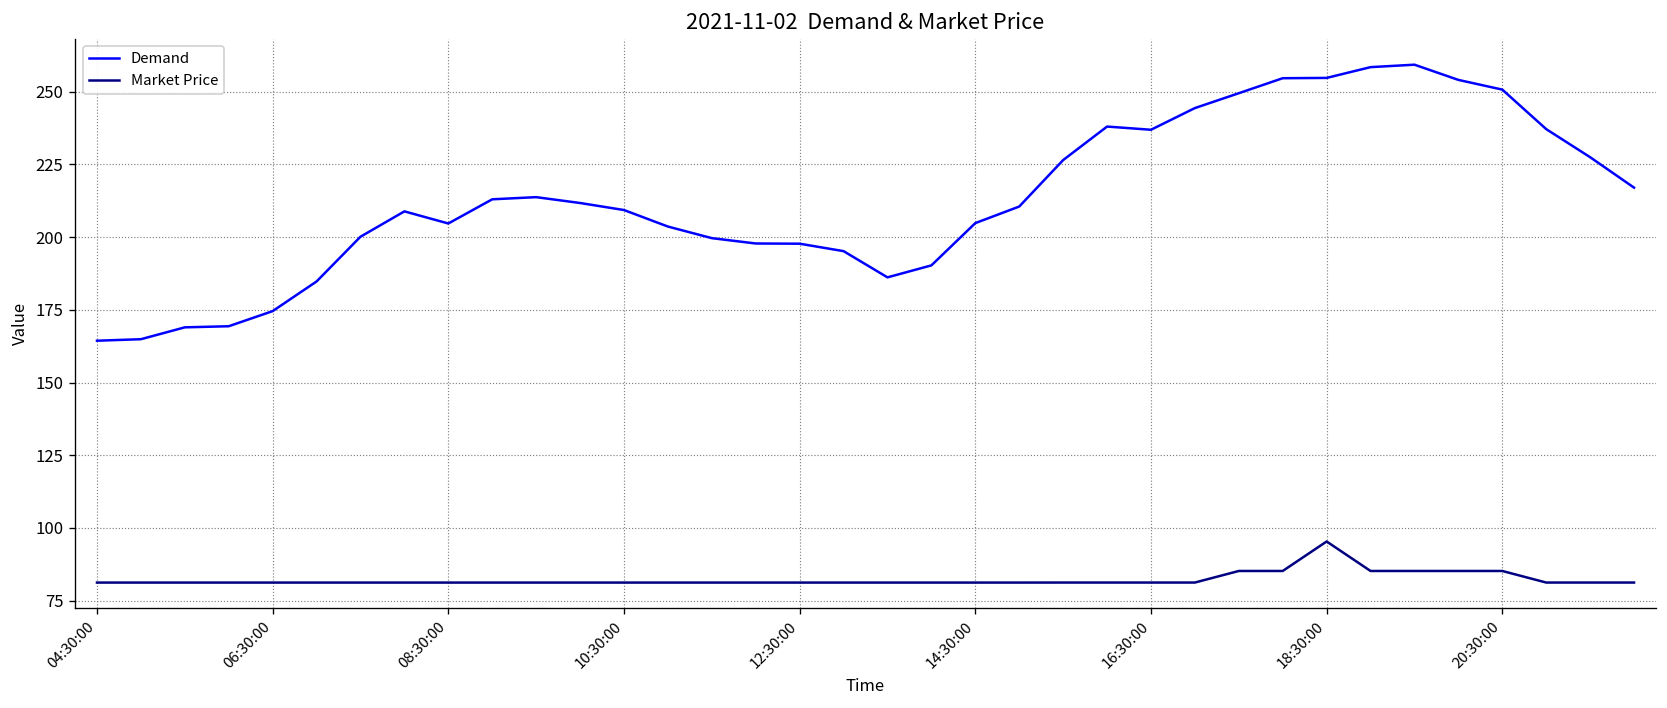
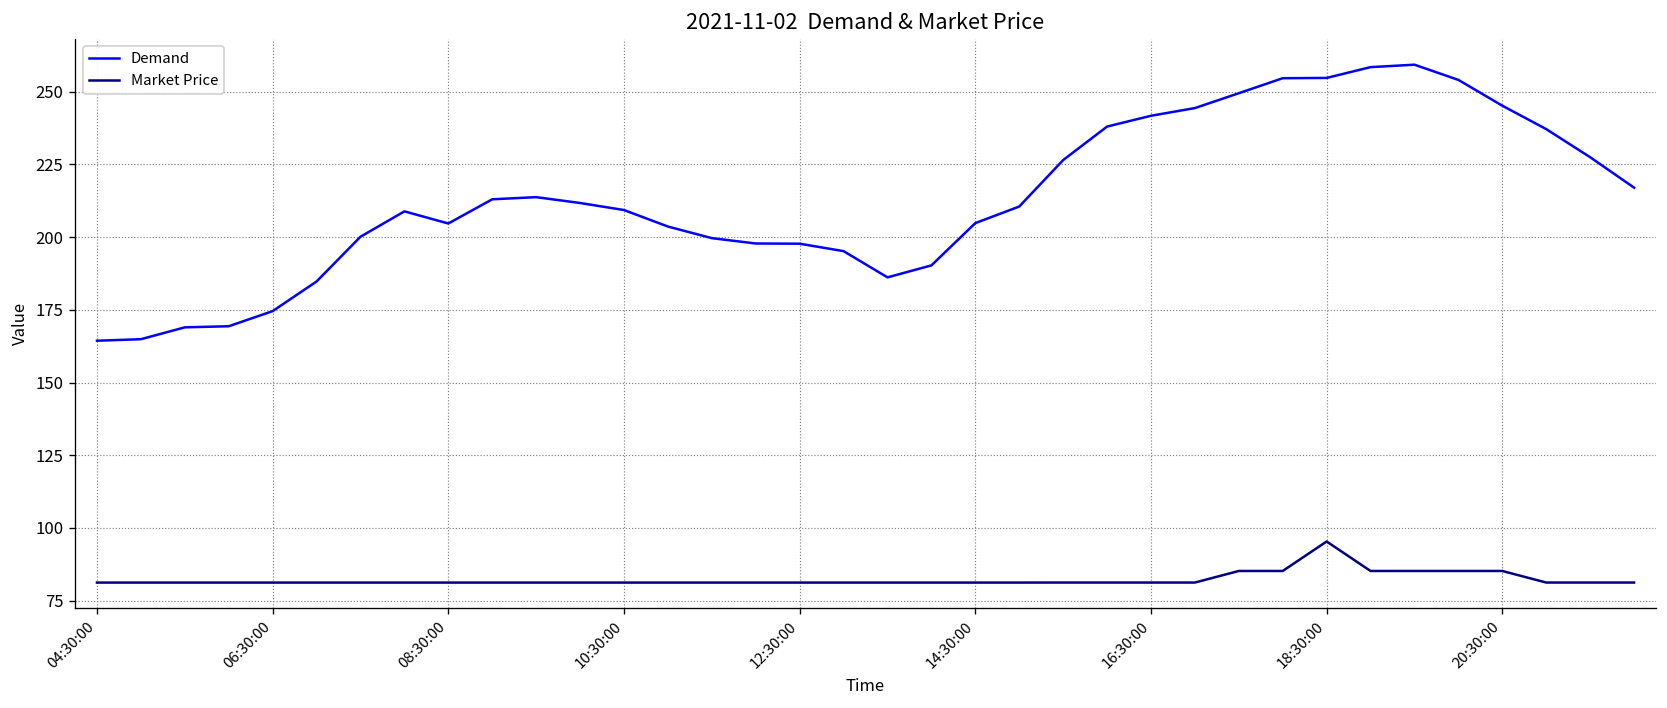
Demand, 16:30:00: 237 -> 242
Demand, 20:30:00: 251 -> 245
